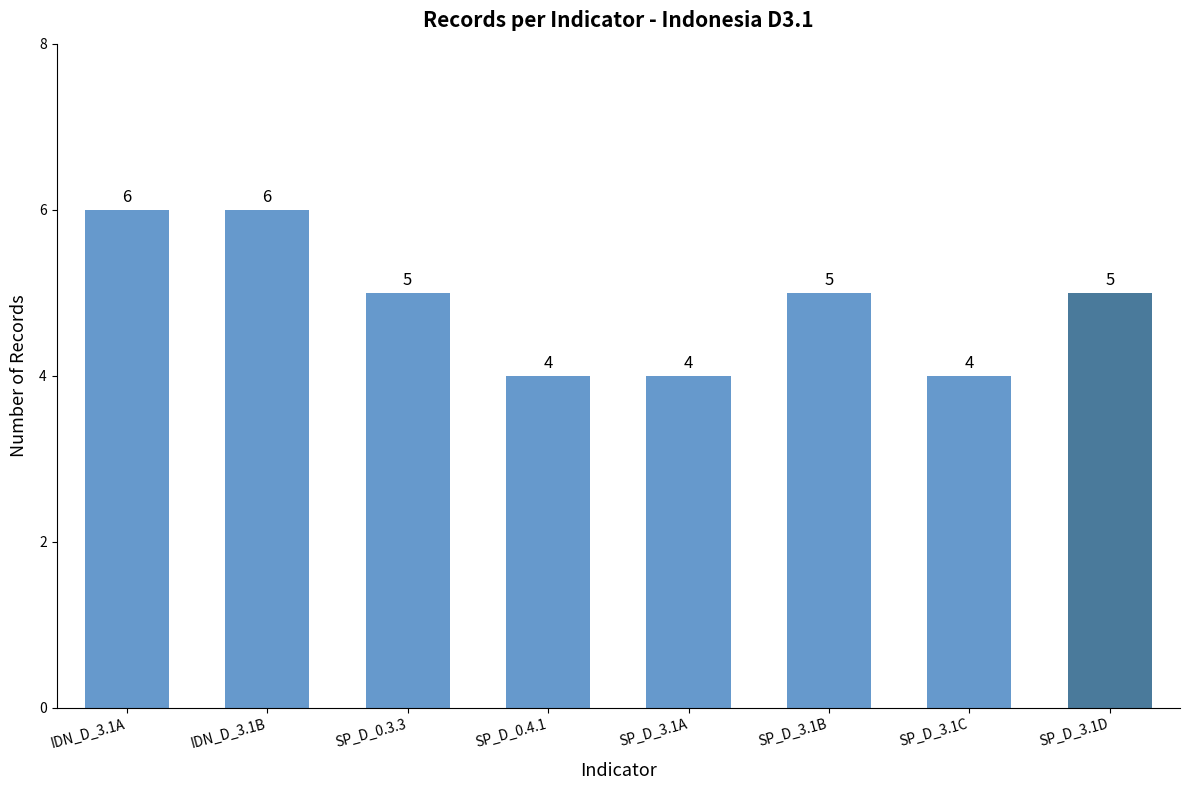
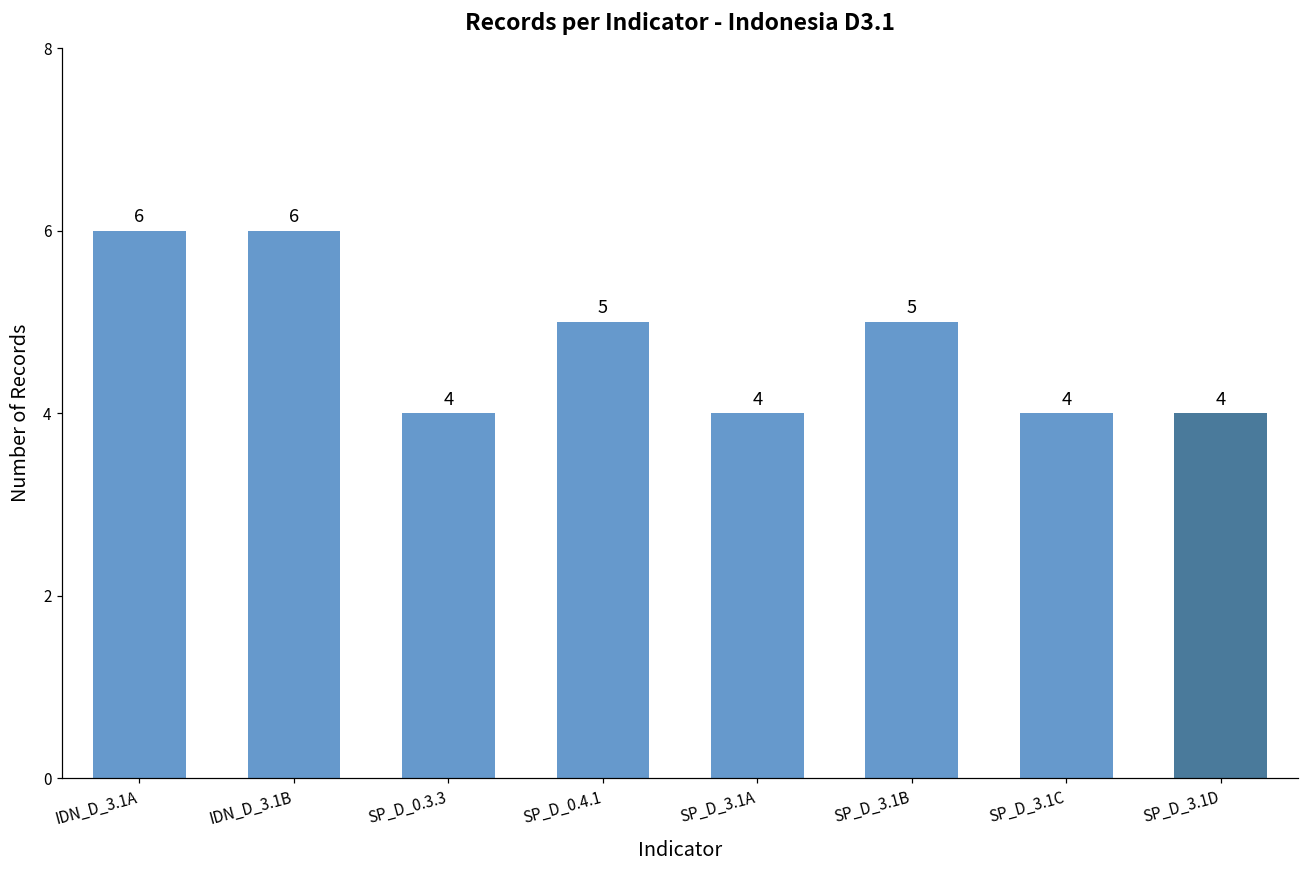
SP_D_0.3.3: 5 -> 4
SP_D_0.4.1: 4 -> 5
SP_D_3.1D: 5 -> 4
